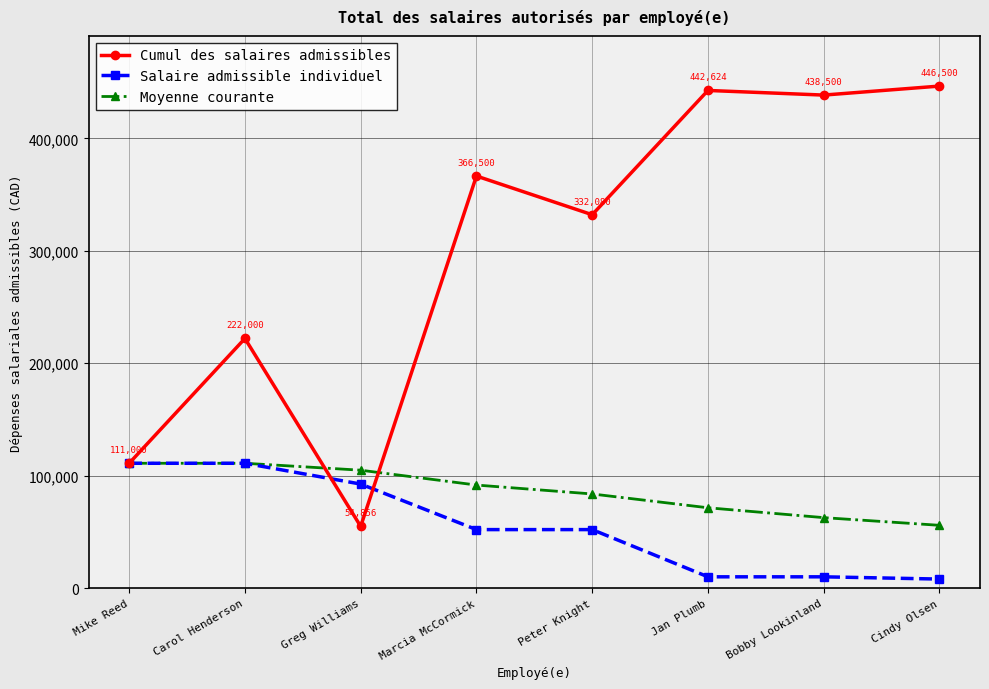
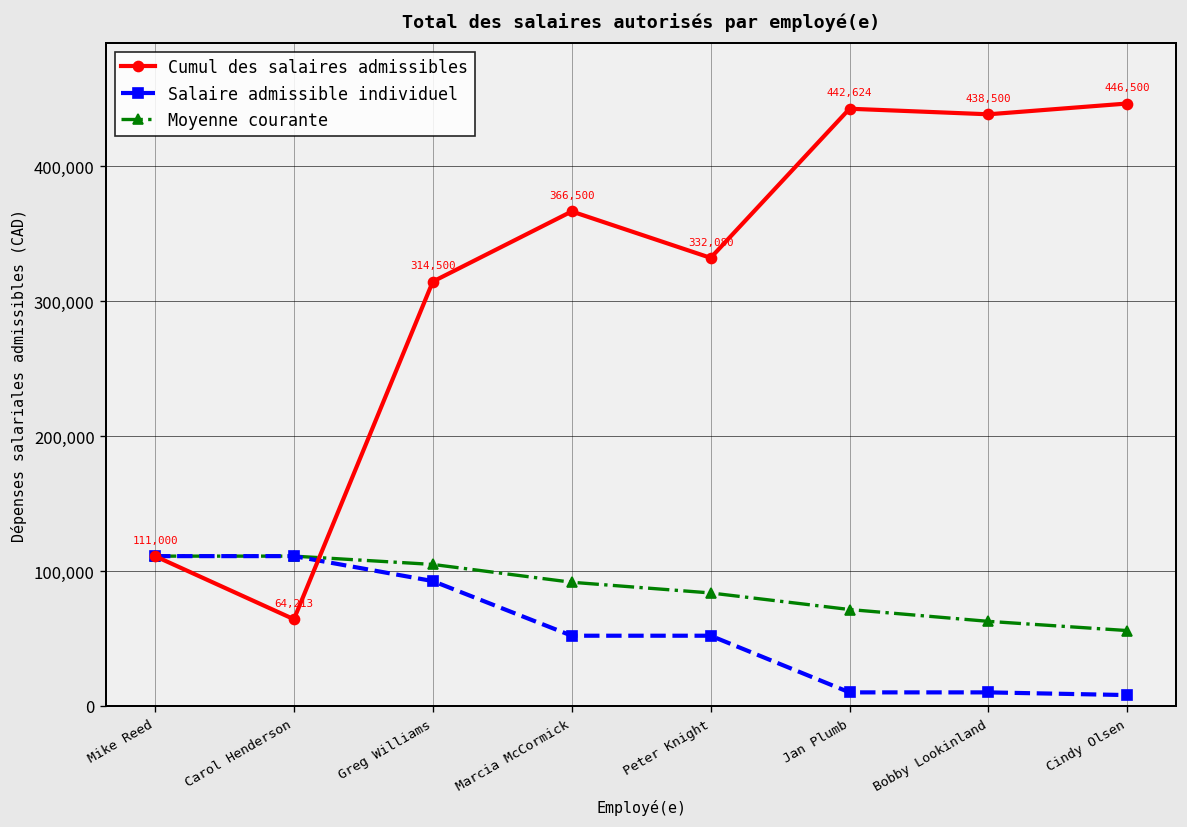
Cumul des salaires admissibles, Carol Henderson: 222,000 -> 64,213
Cumul des salaires admissibles, Greg Williams: 54,856 -> 314,500
